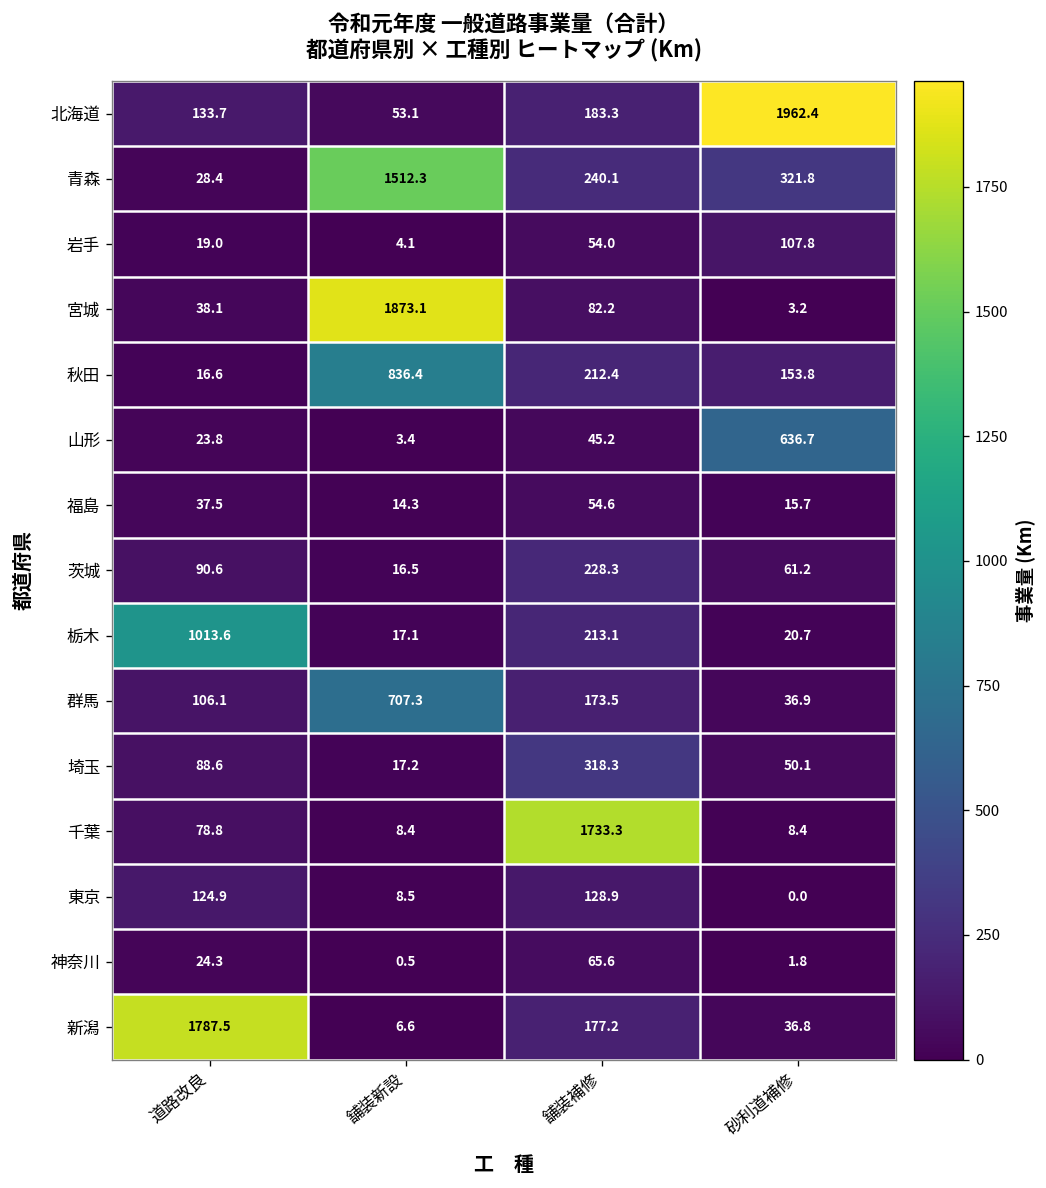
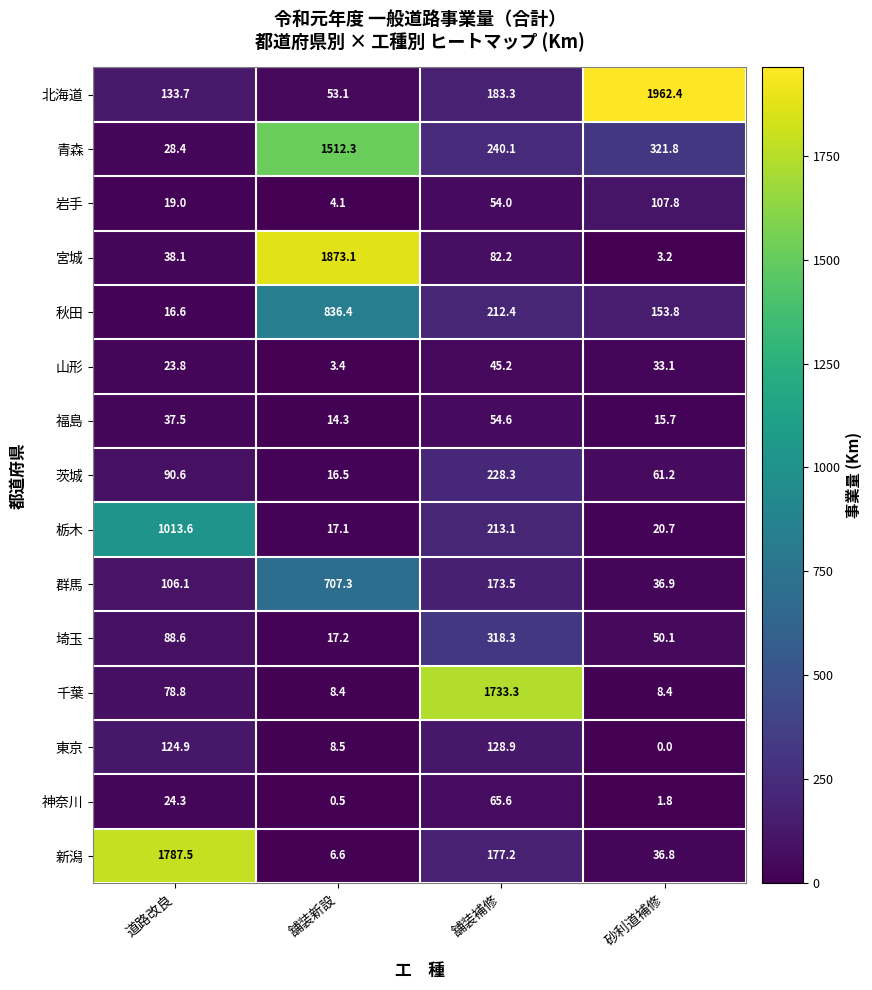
山形, 砂利道補修: 636.7 -> 33.1
